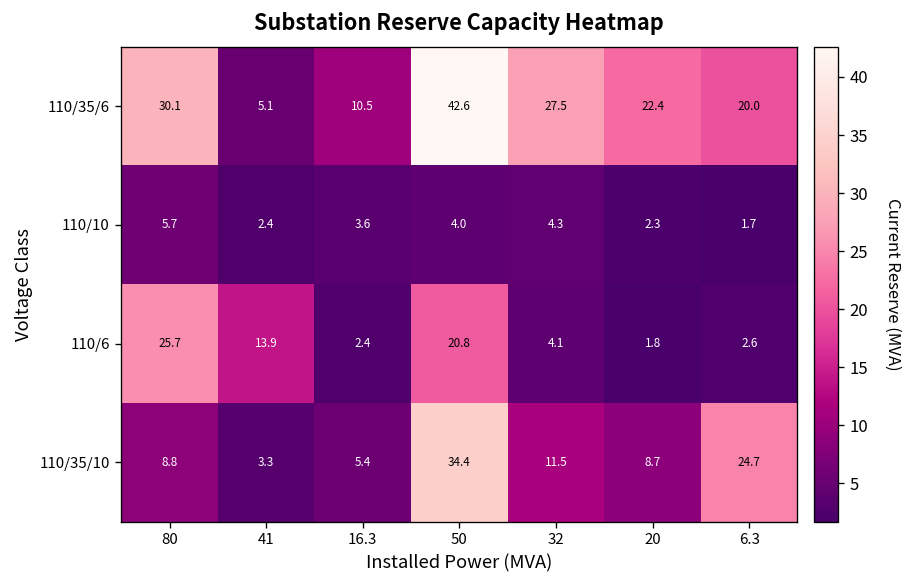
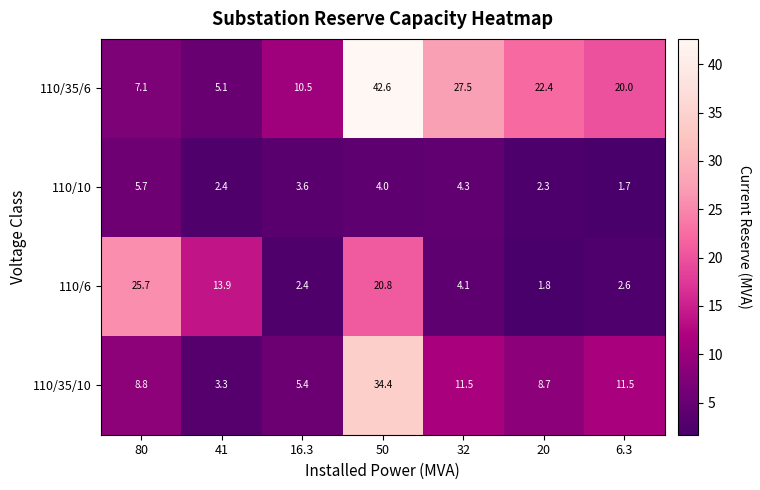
110/35/6, 80: 30.1 -> 7.1
110/35/10, 6.3: 24.7 -> 11.5
